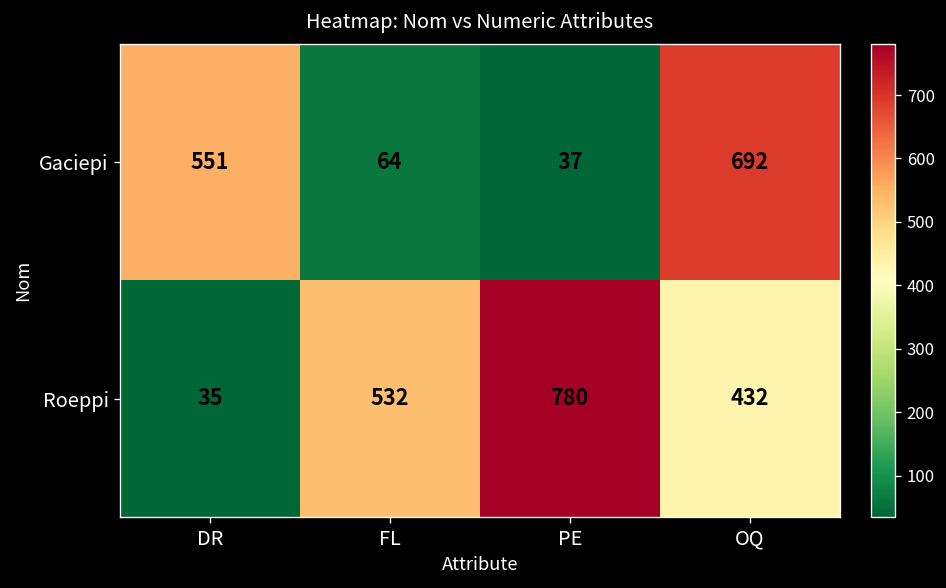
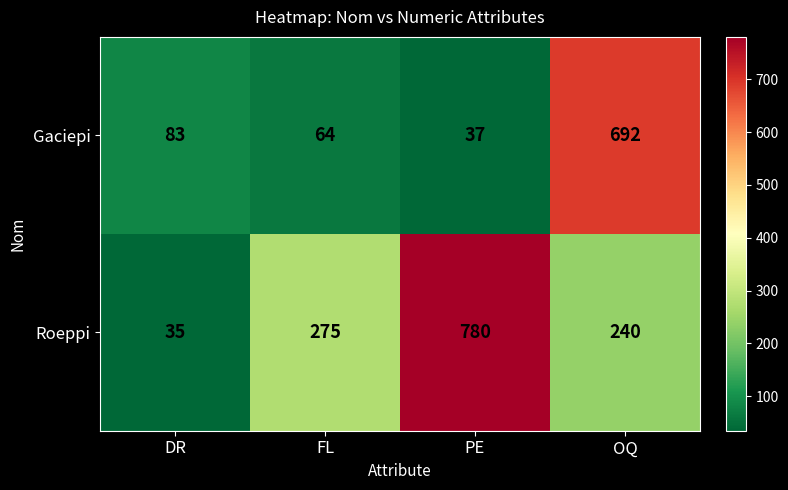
Gaciepi, DR: 551 -> 83
Roeppi, FL: 532 -> 275
Roeppi, OQ: 432 -> 240
